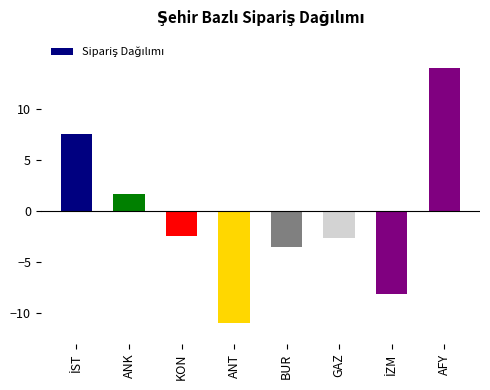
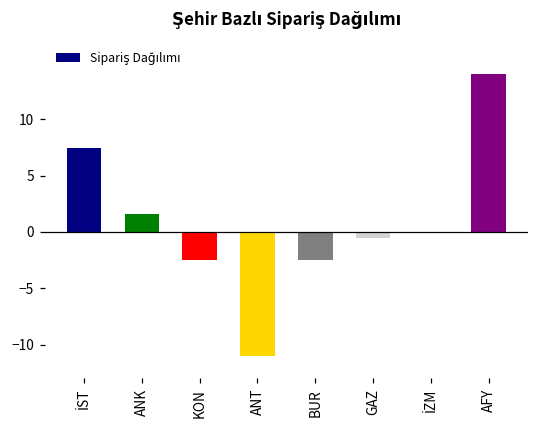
BUR: -3.5 -> -2.5
GAZ: -2.7 -> -0.5
İZM: -8.1 -> -0.1
